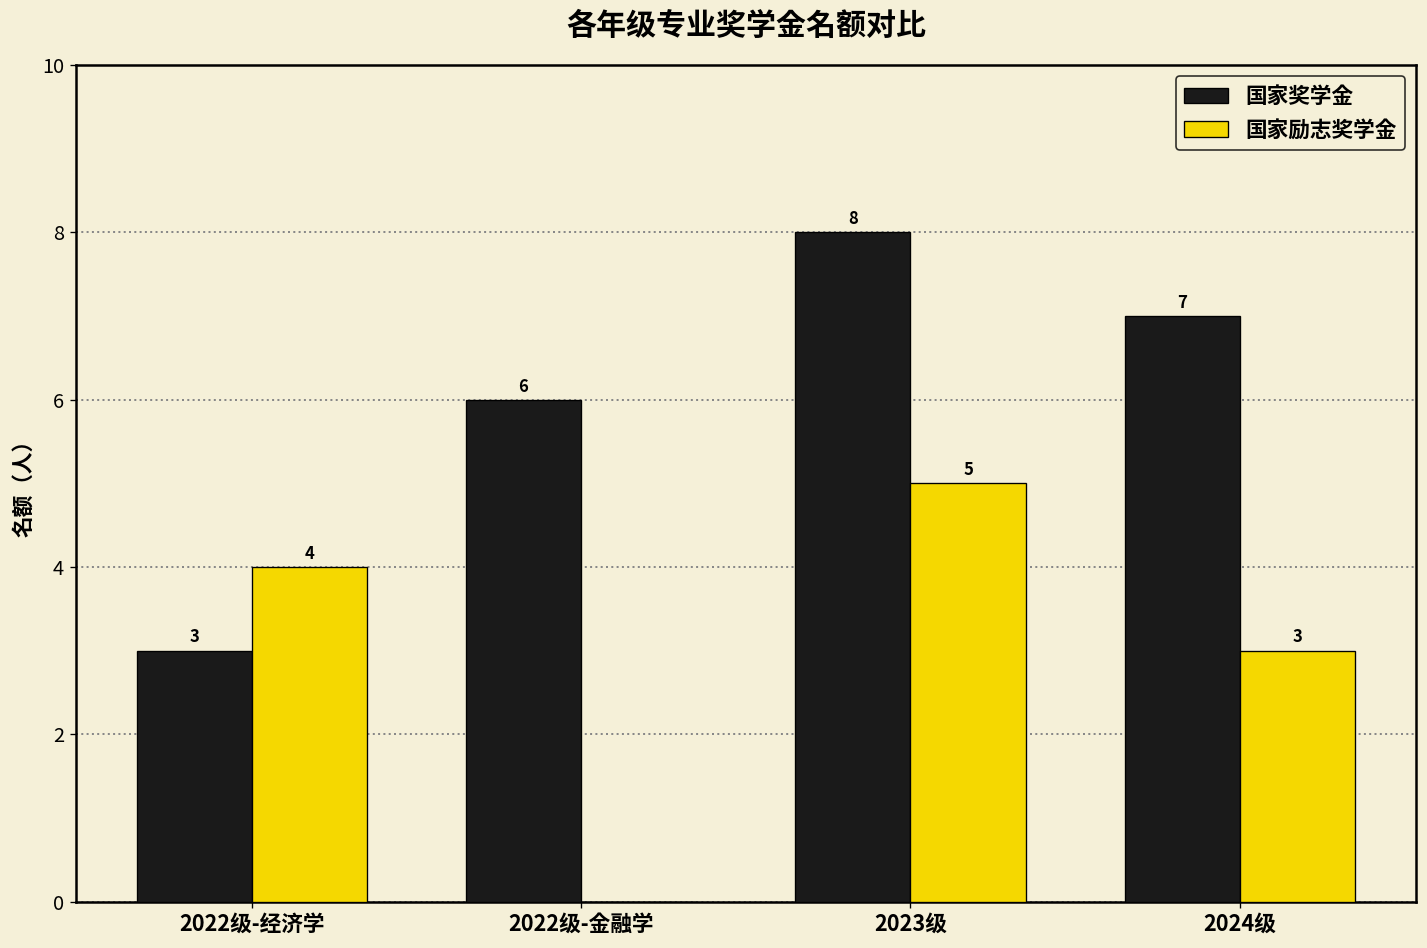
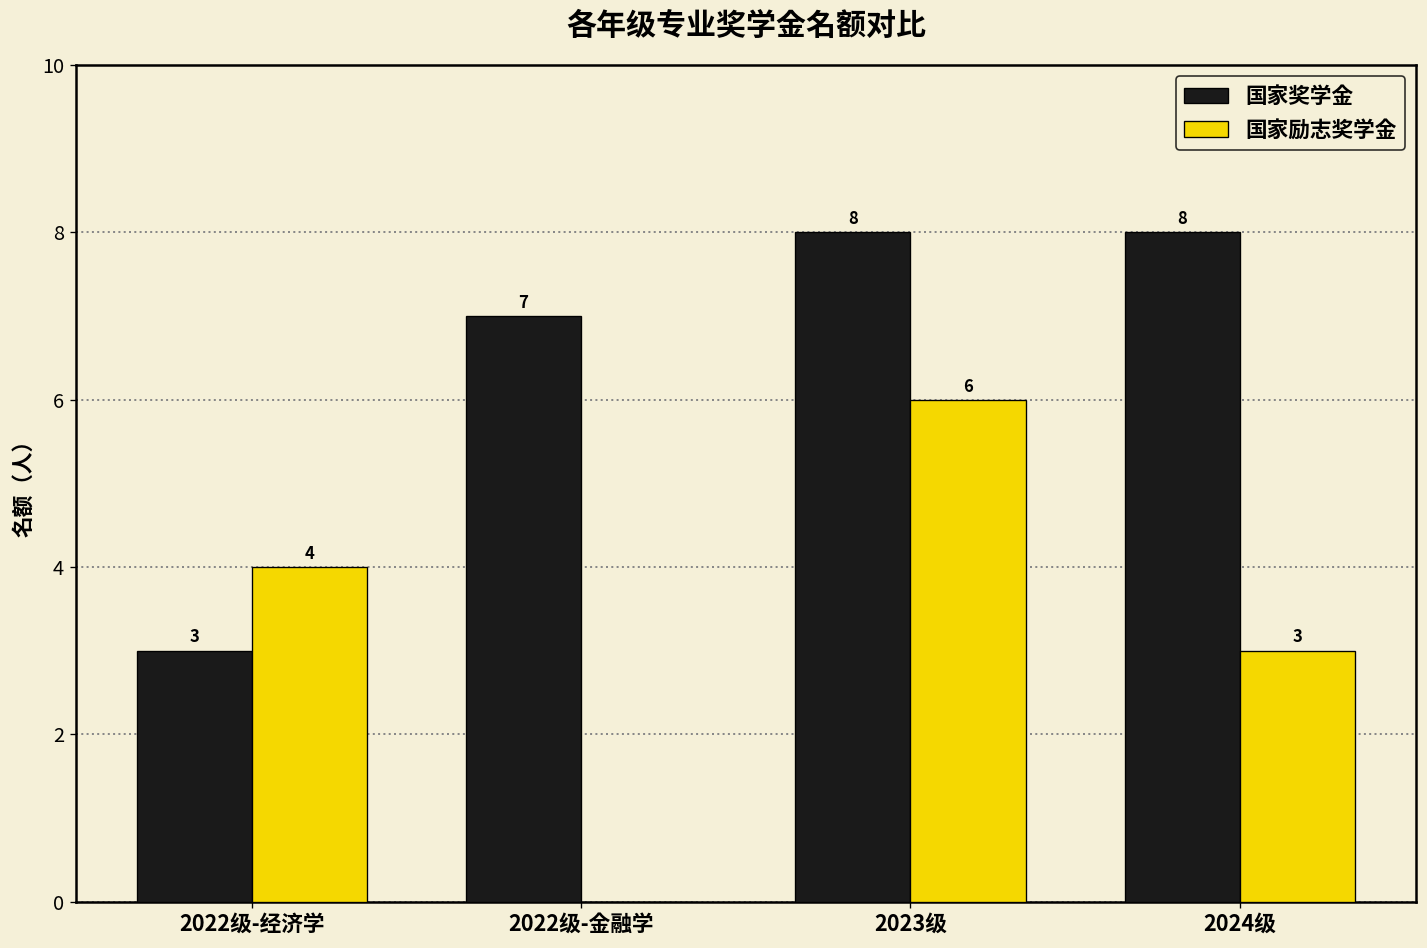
国家奖学金, 2022级-金融学: 6 -> 7
国家励志奖学金, 2023级: 5 -> 6
国家奖学金, 2024级: 7 -> 8
